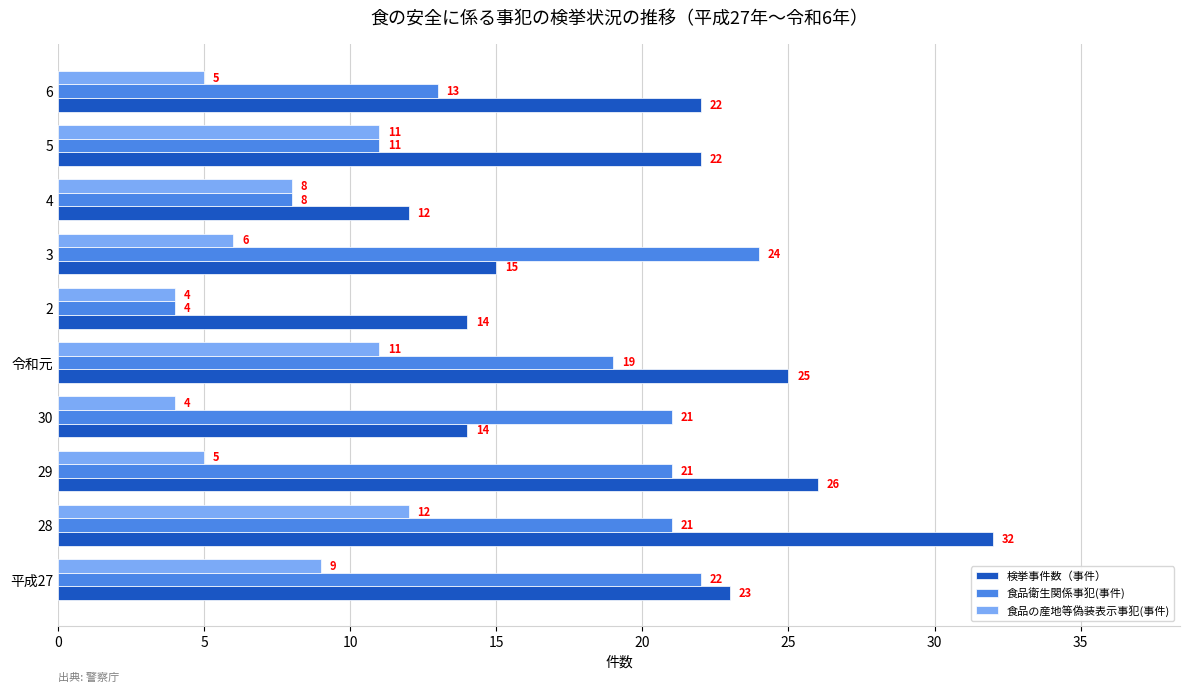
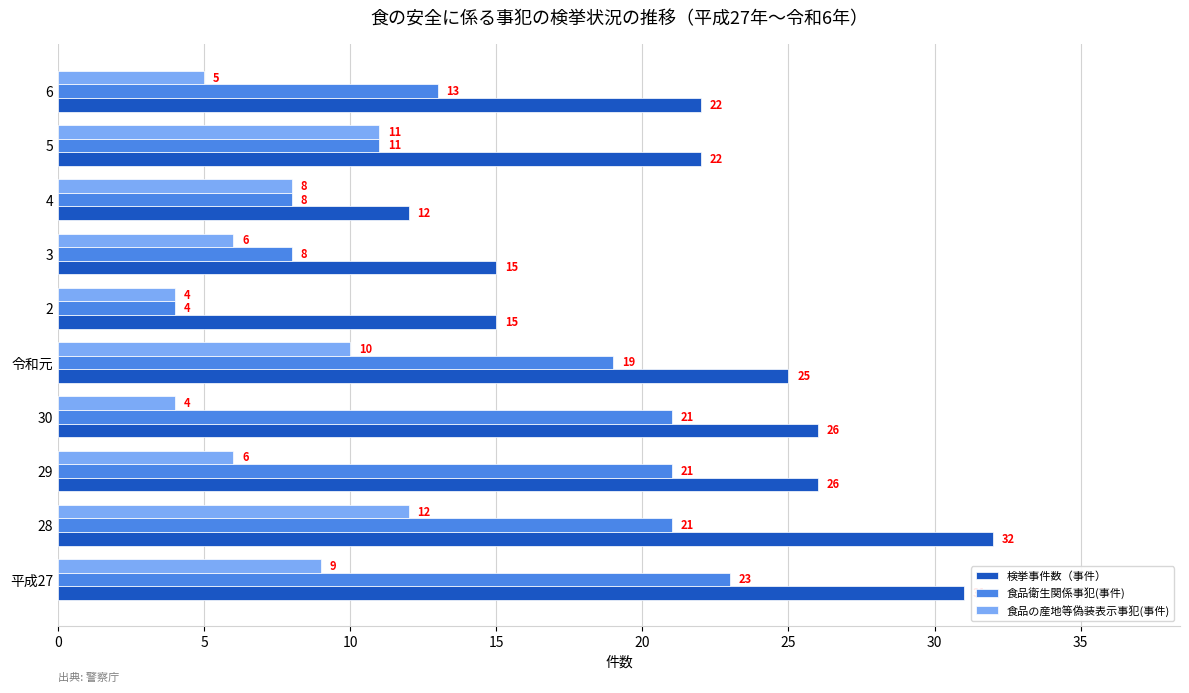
食品衛生関係事犯(事件), 3: 24 -> 8
検挙事件数（事件）, 2: 14 -> 15
食品の産地等偽装表示事犯(事件), 令和元: 11 -> 10
検挙事件数（事件）, 30: 14 -> 26
食品の産地等偽装表示事犯(事件), 29: 5 -> 6
食品衛生関係事犯(事件), 平成27: 22 -> 23
検挙事件数（事件）, 平成27: 23 -> 31
